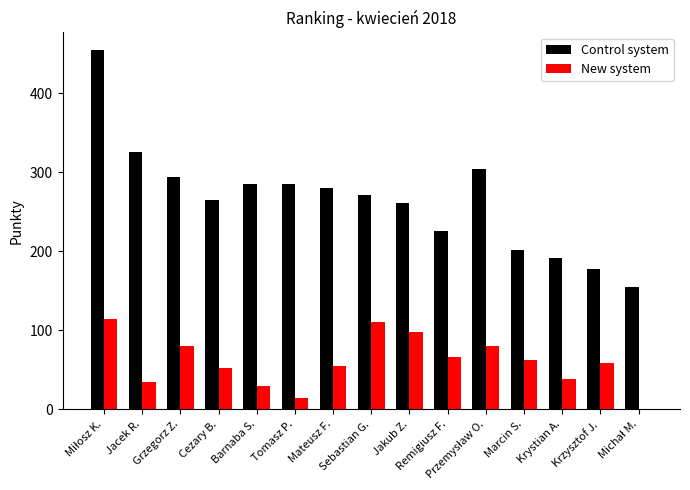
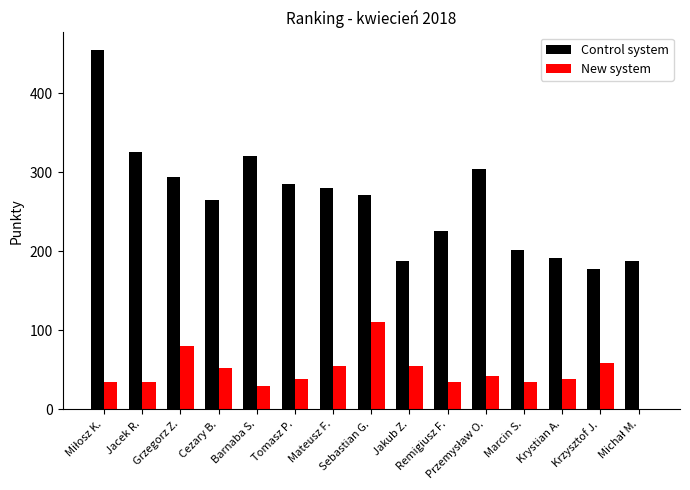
New system, Miłosz K.: 110 -> 40
Control system, Barnaba S.: 290 -> 320
New system, Tomasz P.: 20 -> 40
Control system, Jakub Z.: 260 -> 190
New system, Jakub Z.: 100 -> 60
New system, Remigiusz F.: 70 -> 40
New system, Przemysław O.: 80 -> 40
New system, Marcin S.: 60 -> 40
Control system, Michał M.: 160 -> 190
